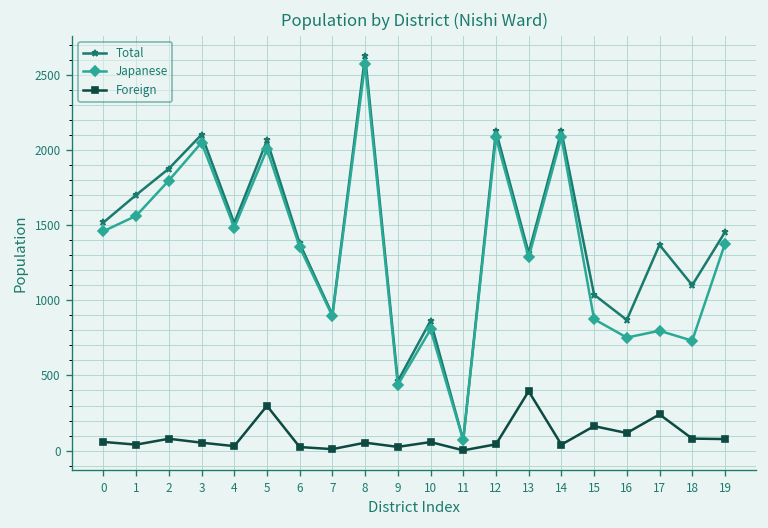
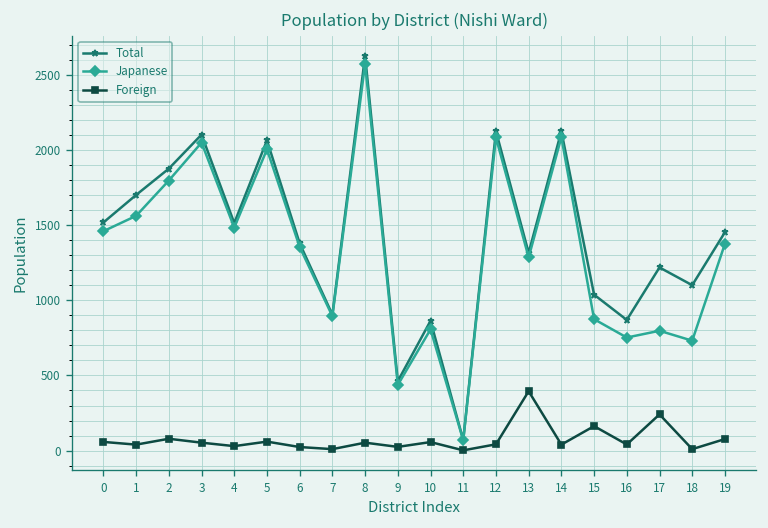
Foreign, 5: 300 -> 60
Foreign, 16: 120 -> 40
Total, 17: 1370 -> 1220
Foreign, 18: 80 -> 10
